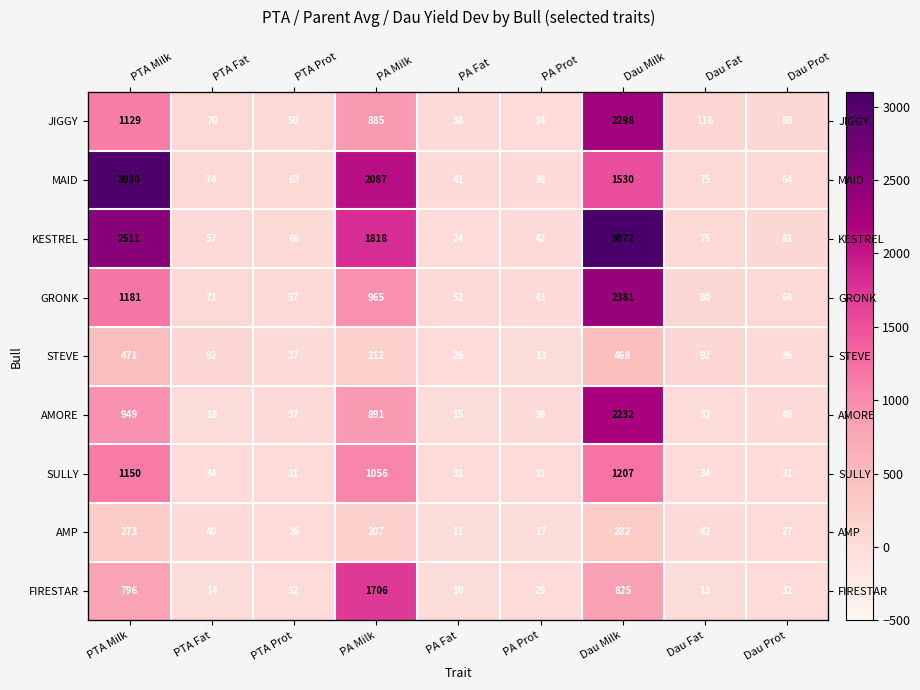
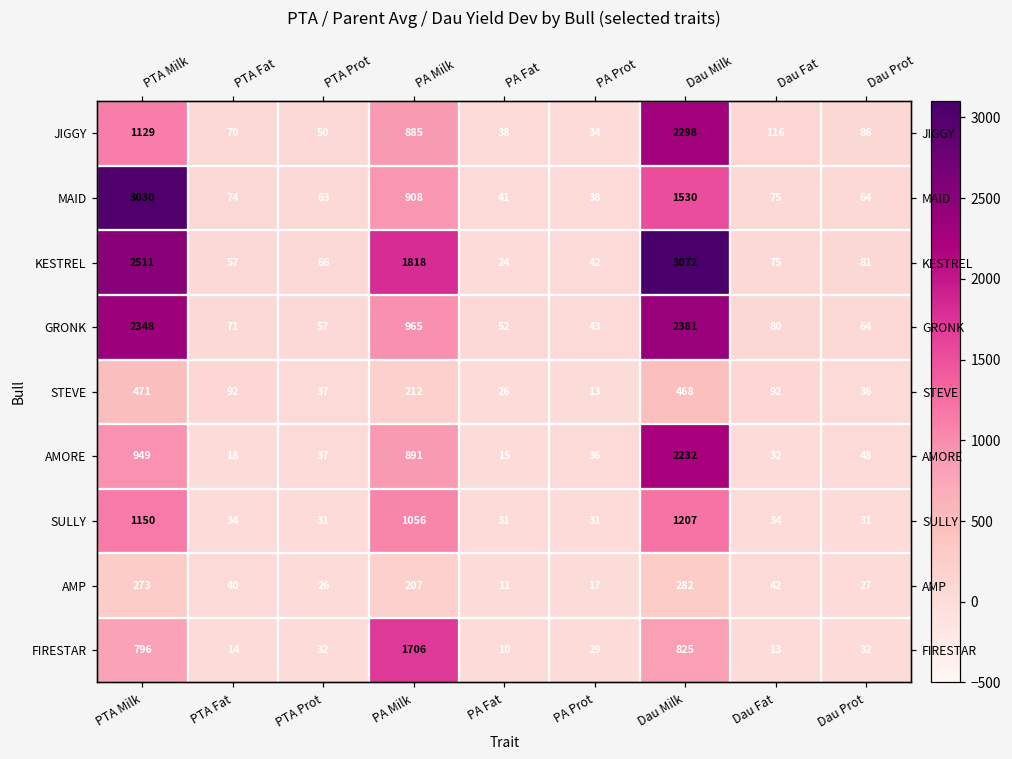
MAID, PA Milk: 2087 -> 908
GRONK, PTA Milk: 1181 -> 2348
